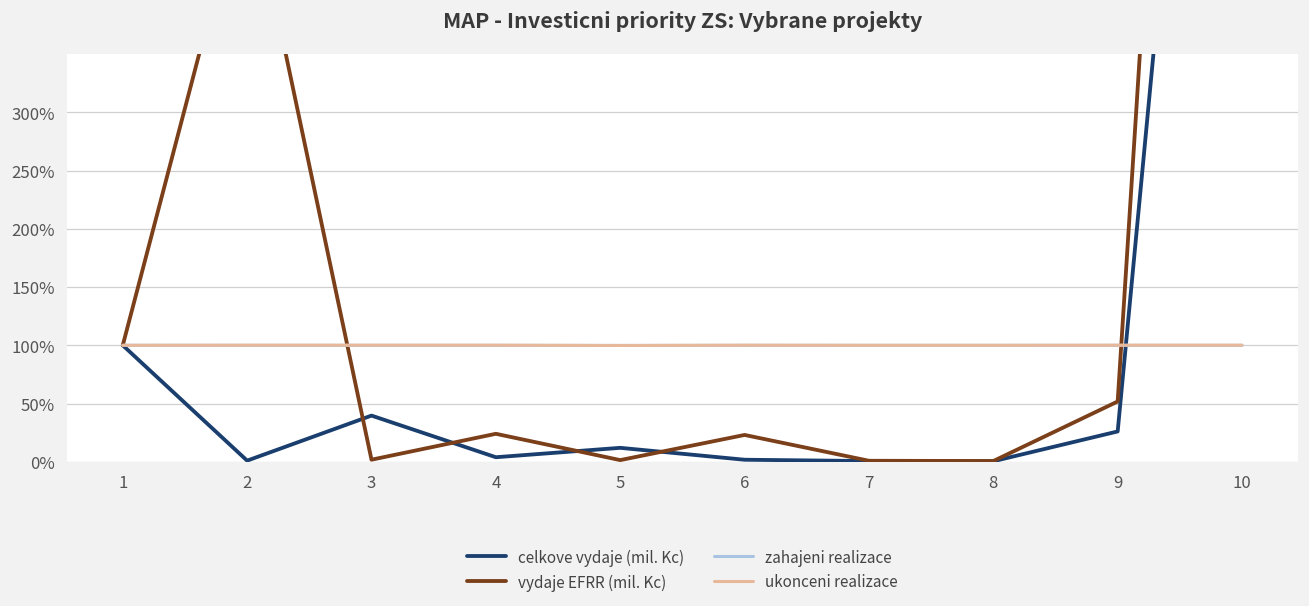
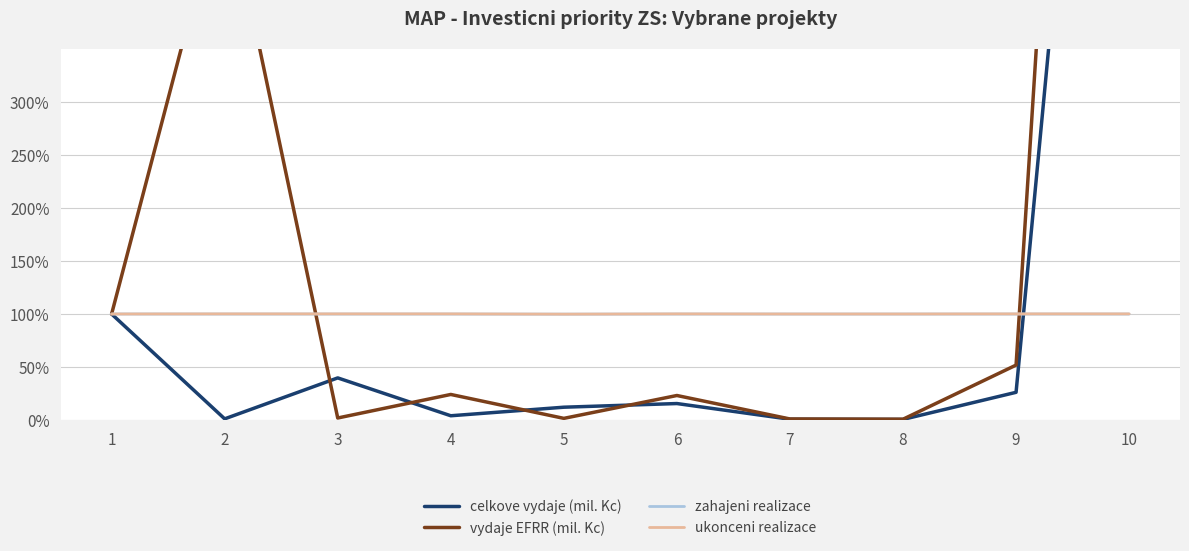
celkove vydaje (mil. Kc), 6: 2% -> 15%
